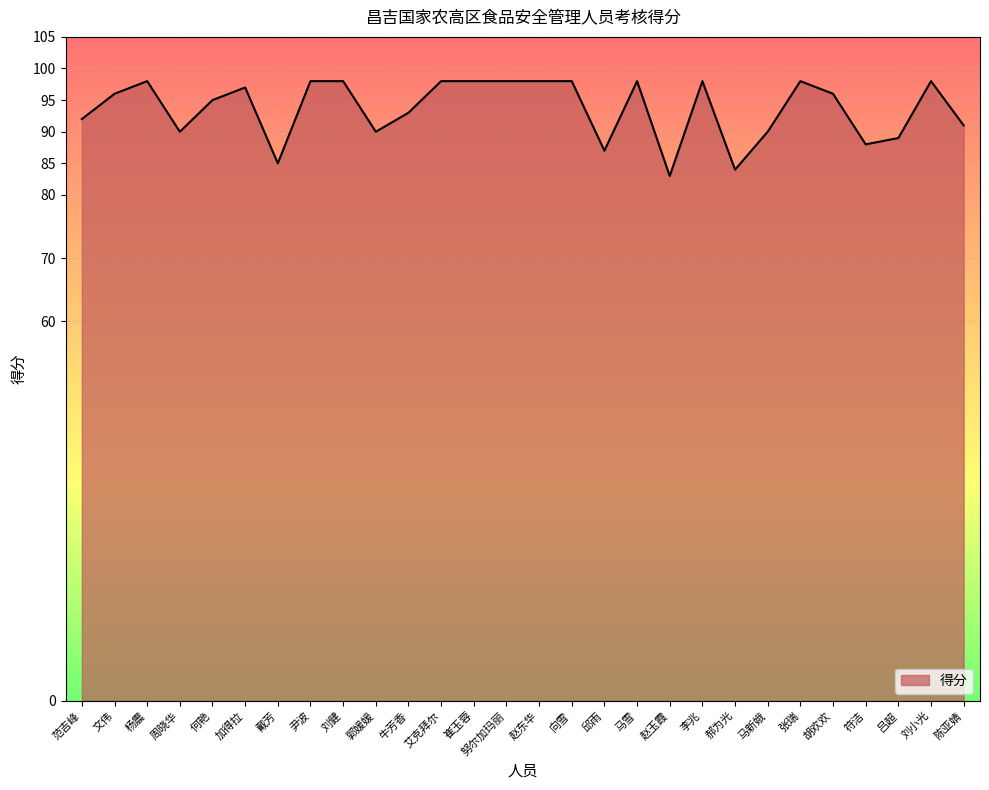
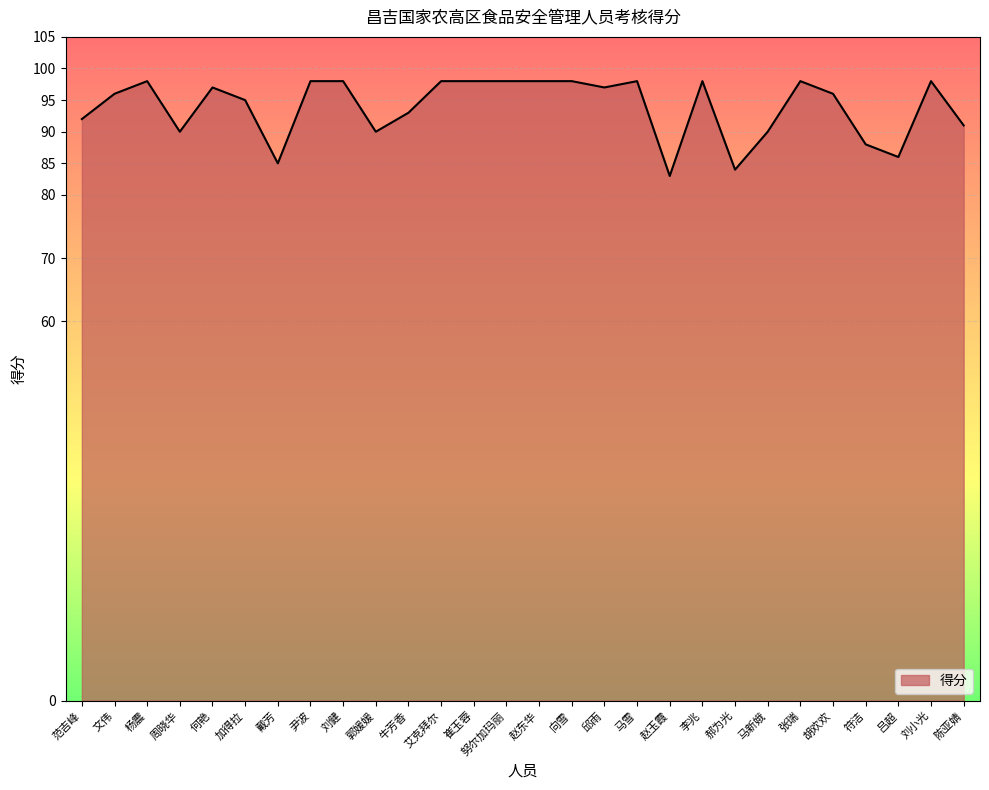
何艳: 95 -> 97
加得拉: 97 -> 95
邱雨: 87 -> 97
吕超: 89 -> 86
